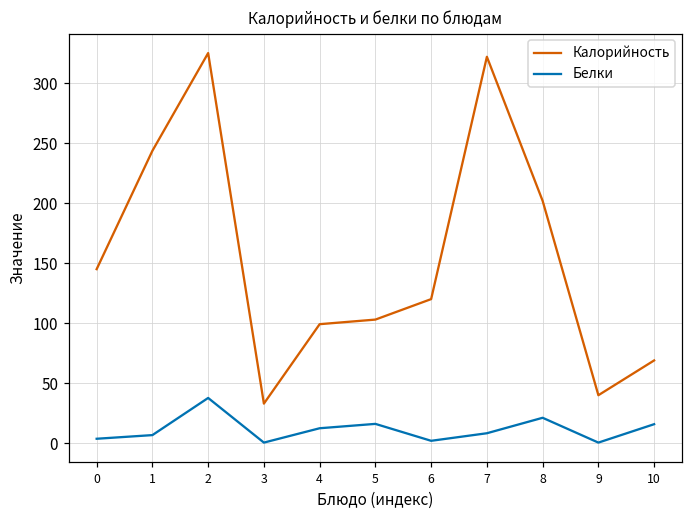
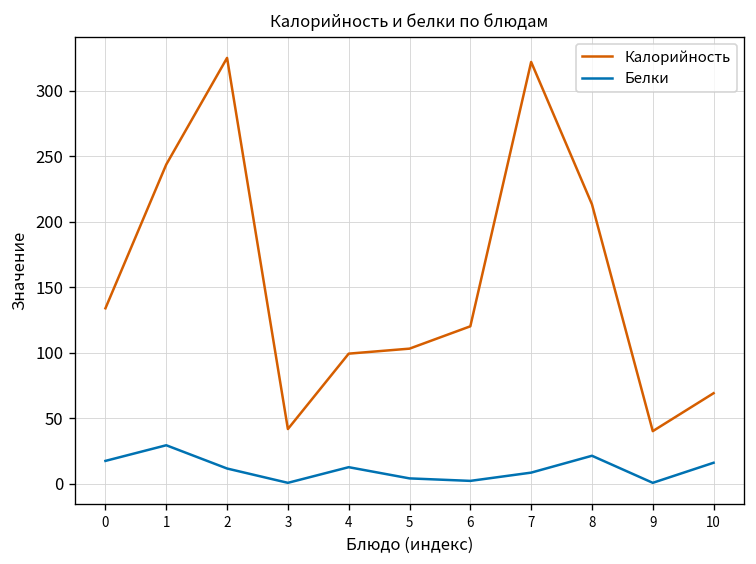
Калорийность, 0: 145 -> 134
Белки, 0: 4 -> 17
Белки, 1: 7 -> 29
Белки, 2: 38 -> 11
Калорийность, 3: 33 -> 42
Белки, 5: 16 -> 4
Калорийность, 8: 202 -> 213
